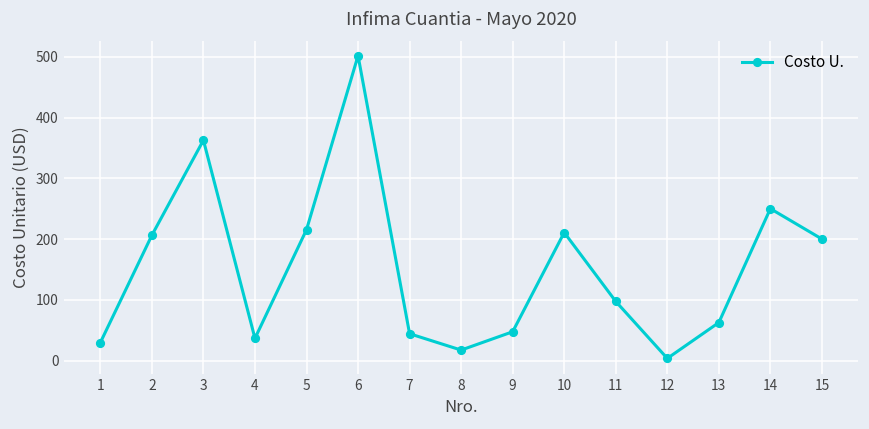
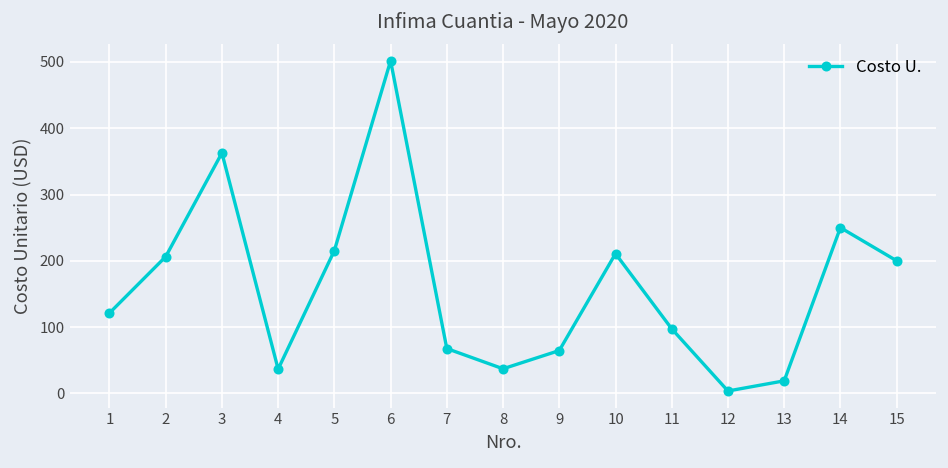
1: 30 -> 120
7: 40 -> 70
8: 20 -> 40
9: 50 -> 60
13: 60 -> 20
